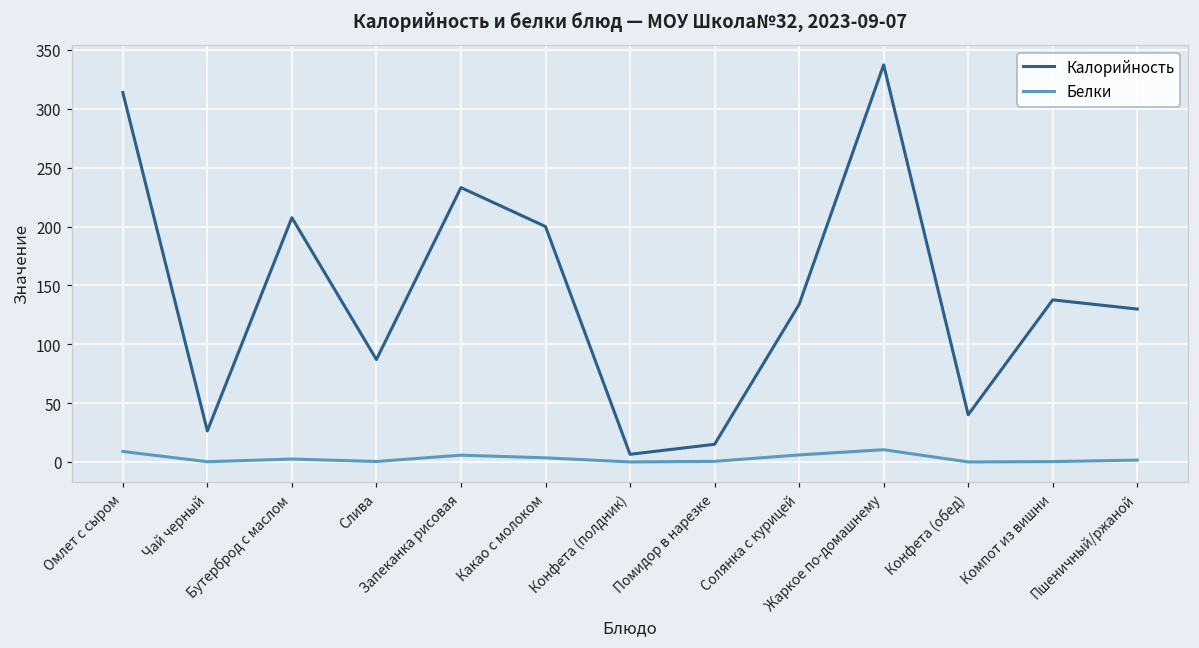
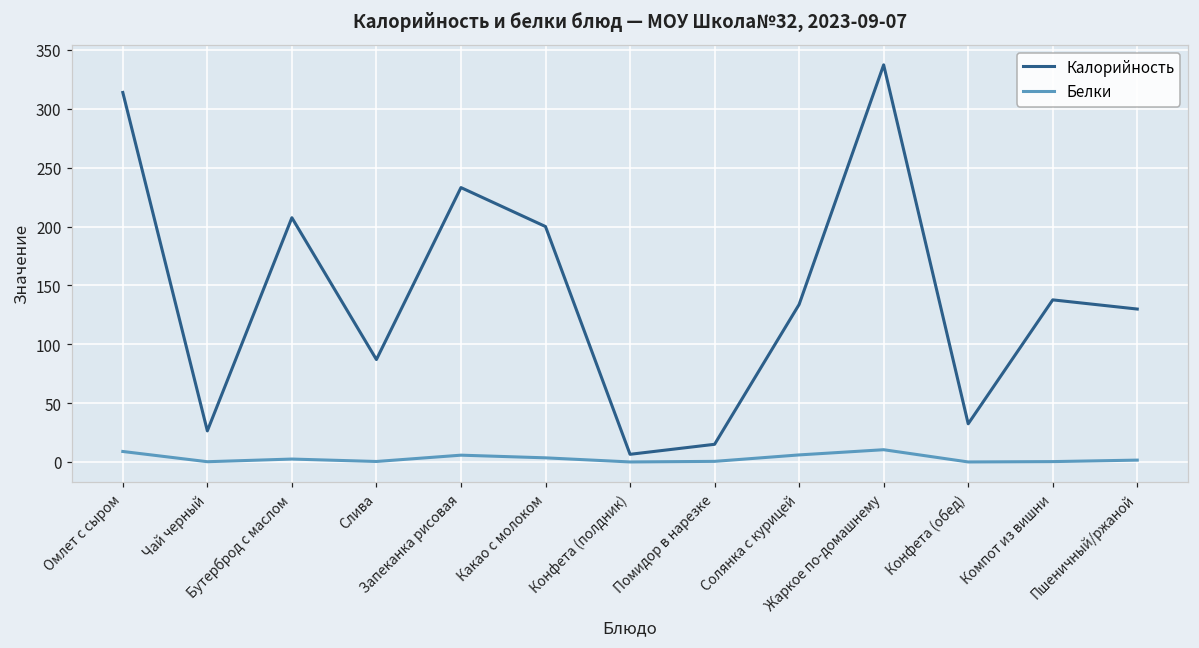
Калорийность, Конфета (обед): 40 -> 32
